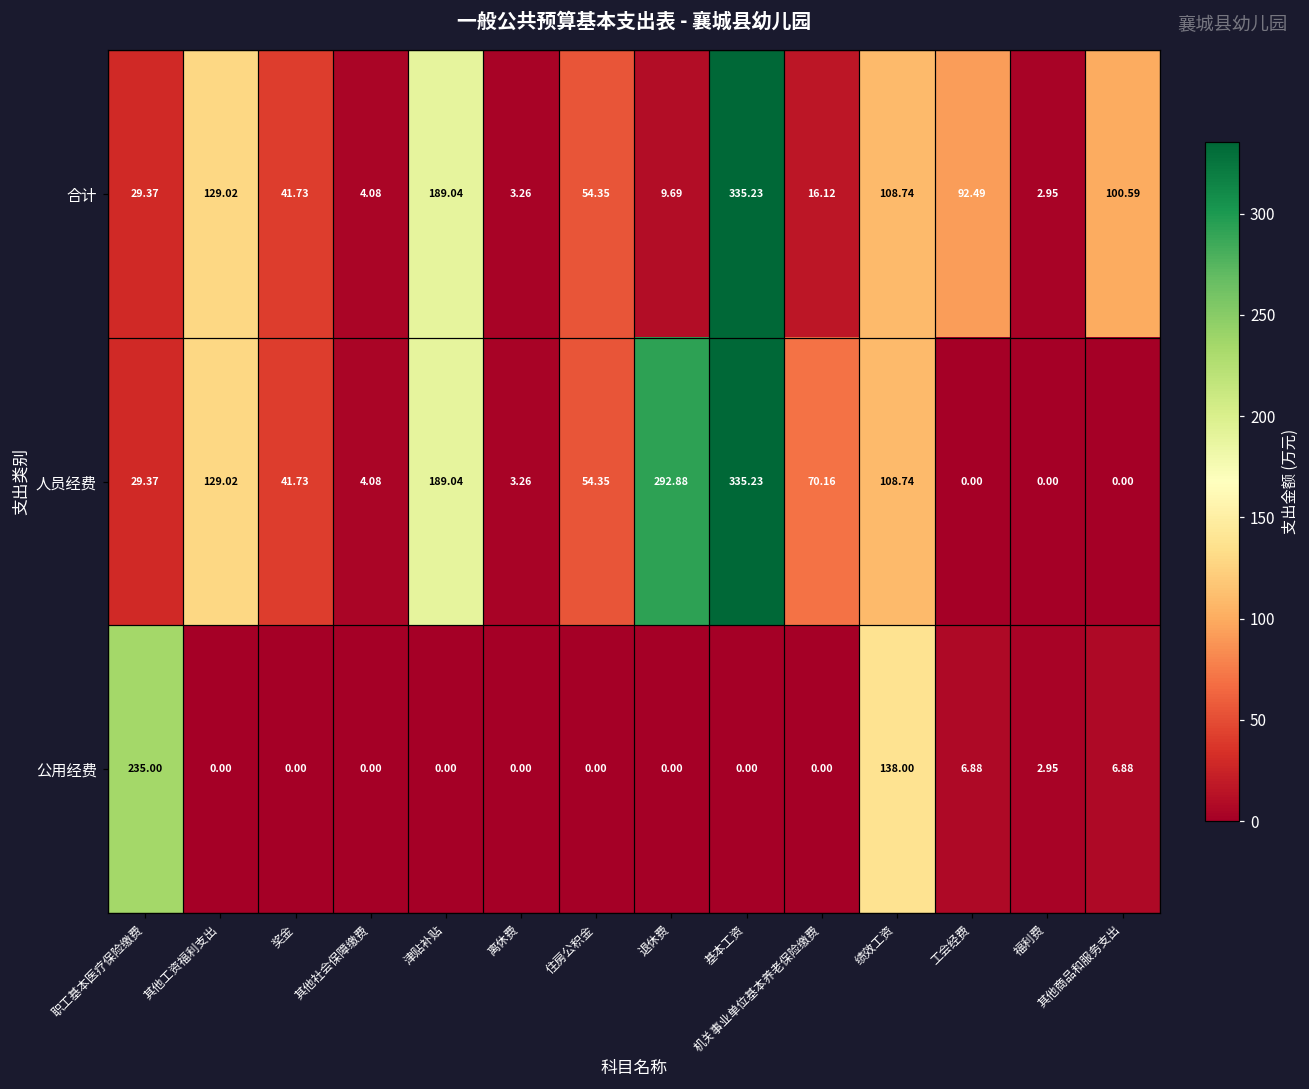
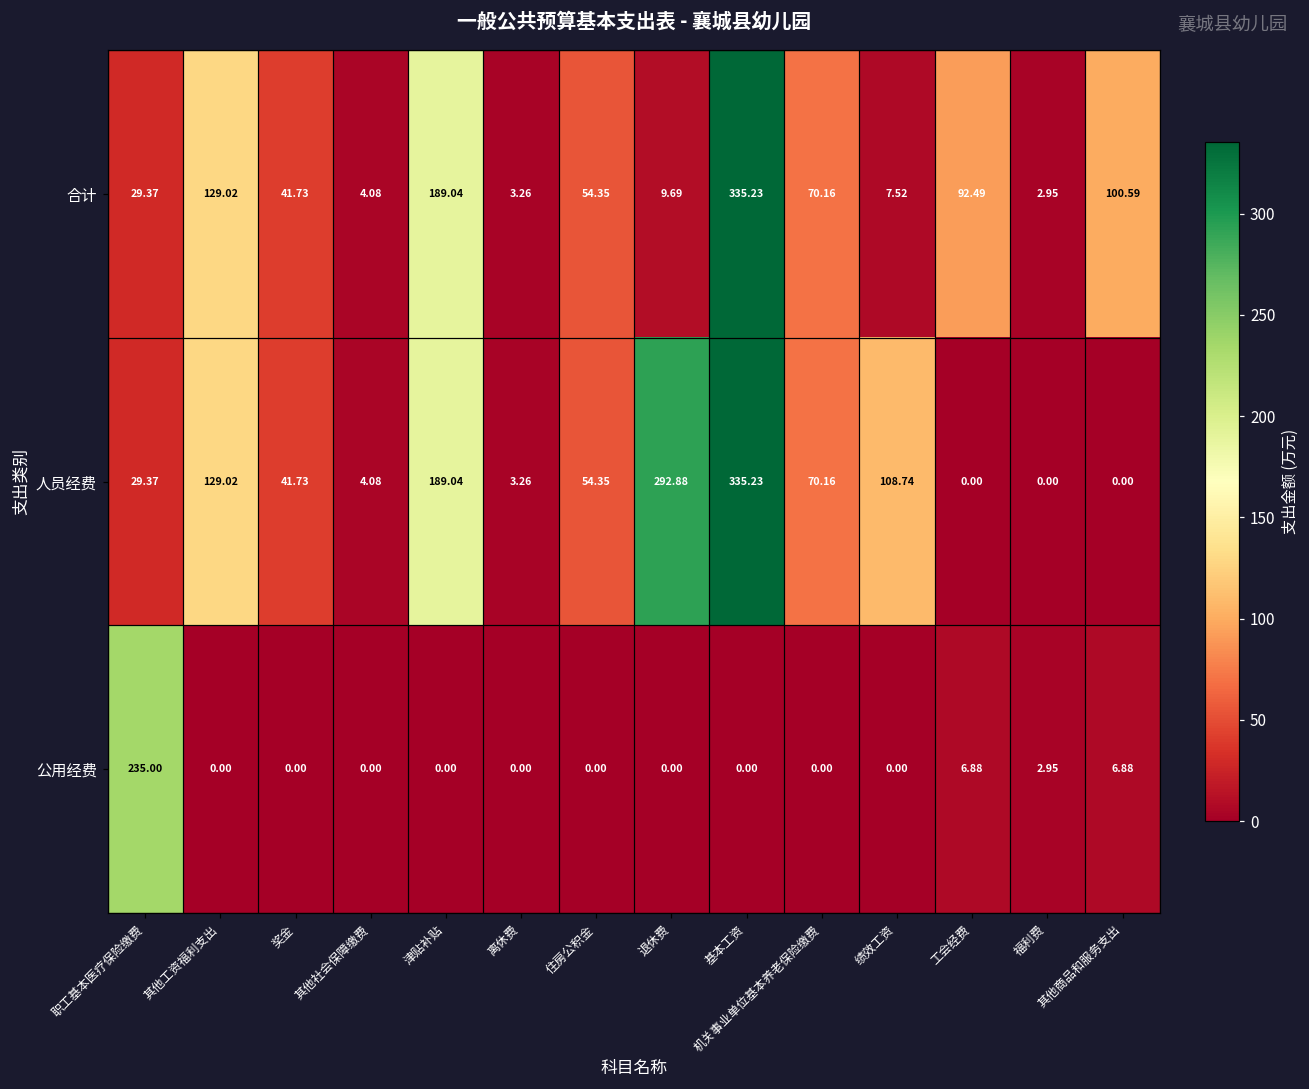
合计, 机关事业单位基本养老保险缴费: 16.12 -> 70.16
合计, 绩效工资: 108.74 -> 7.52
公用经费, 绩效工资: 138.00 -> 0.00
